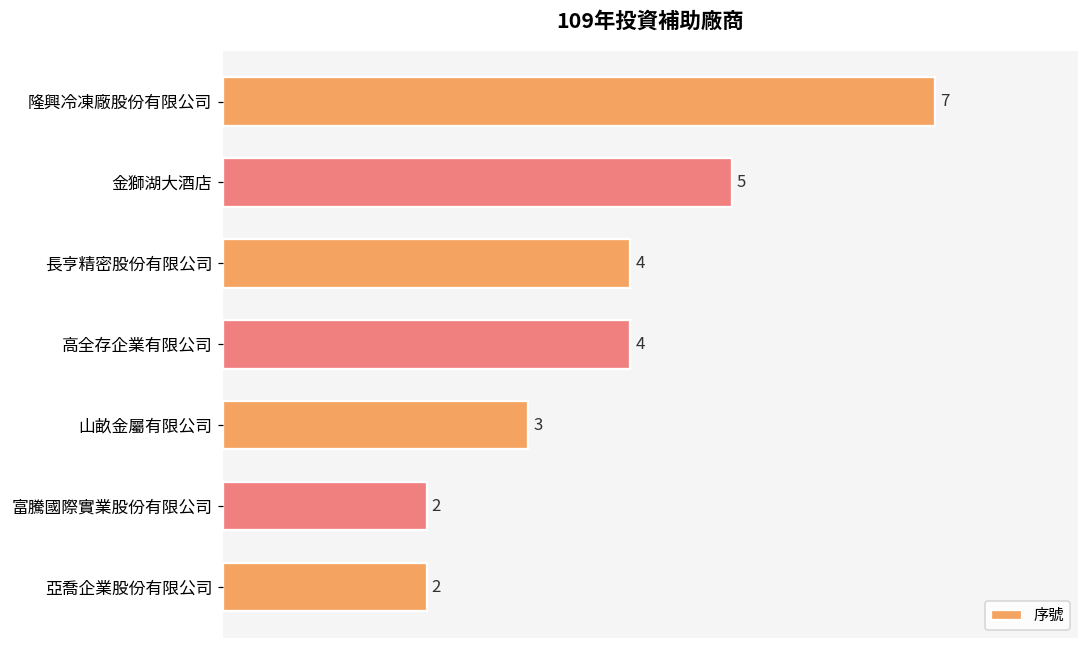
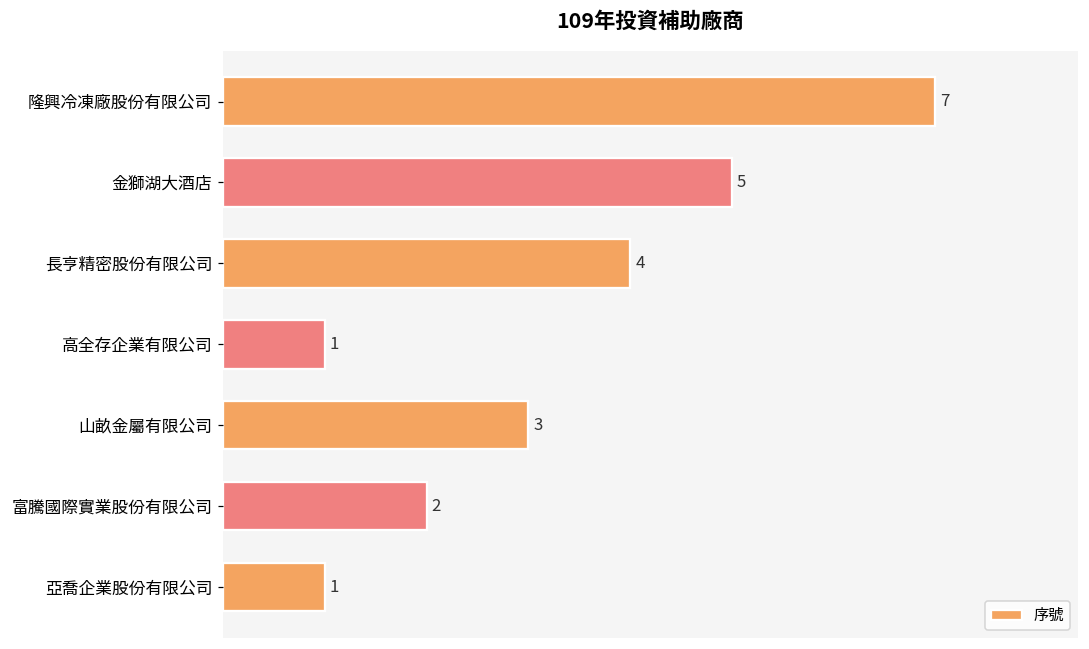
高全存企業有限公司: 4 -> 1
亞喬企業股份有限公司: 2 -> 1
